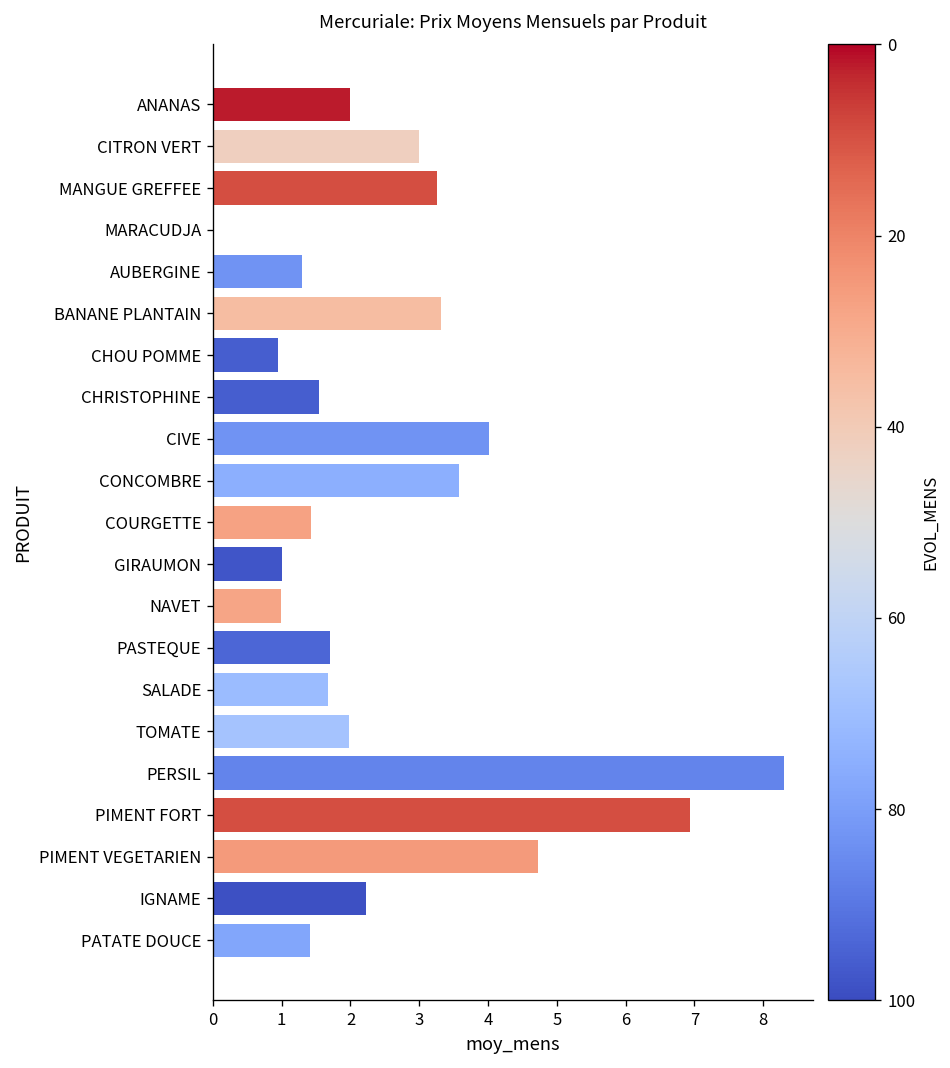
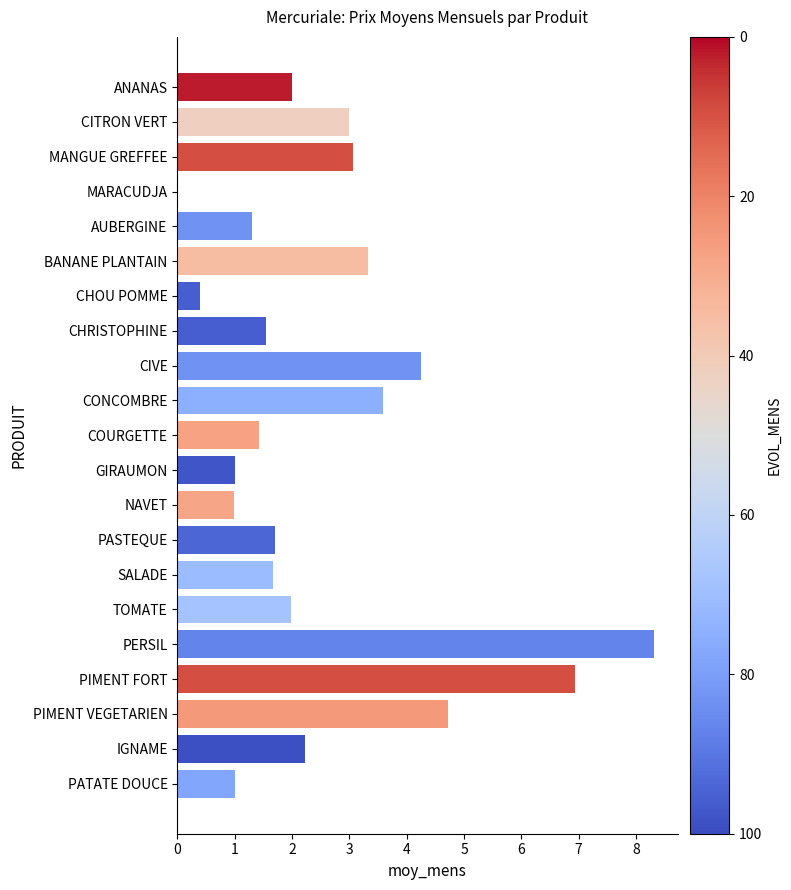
MANGUE GREFFEE: 3.3 -> 3.1
CHOU POMME: 0.9 -> 0.4
CIVE: 4.0 -> 4.3
PATATE DOUCE: 1.4 -> 1.0
